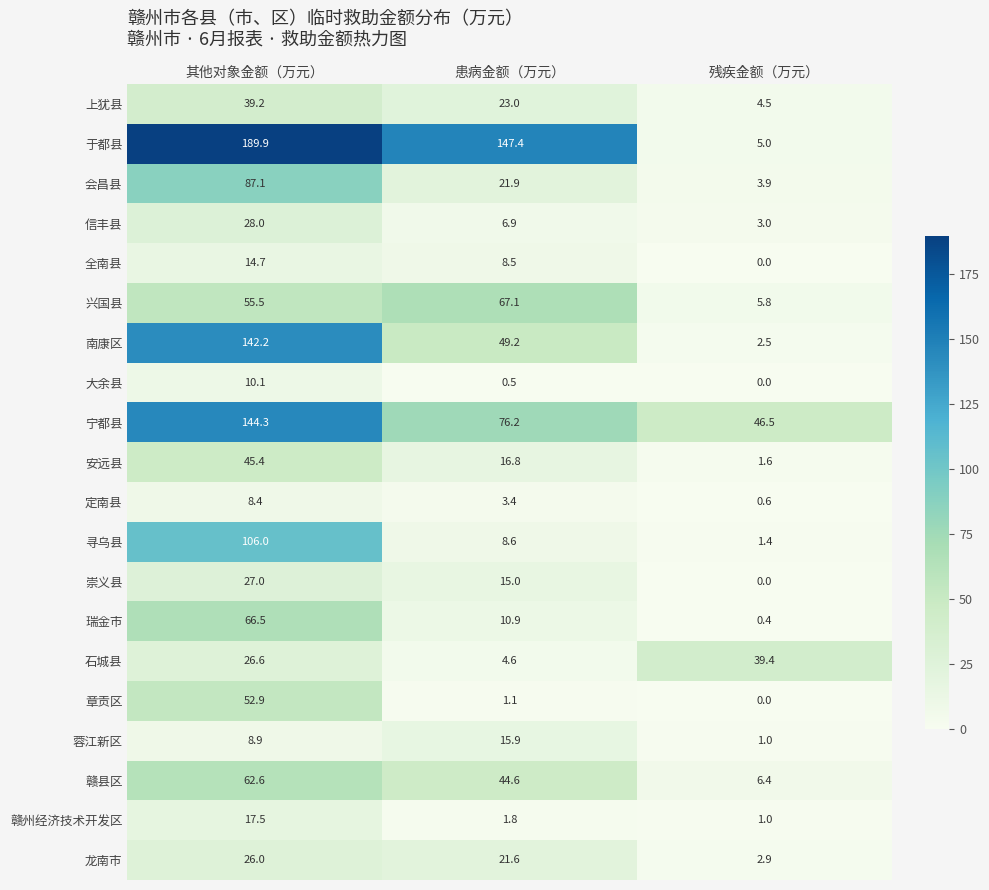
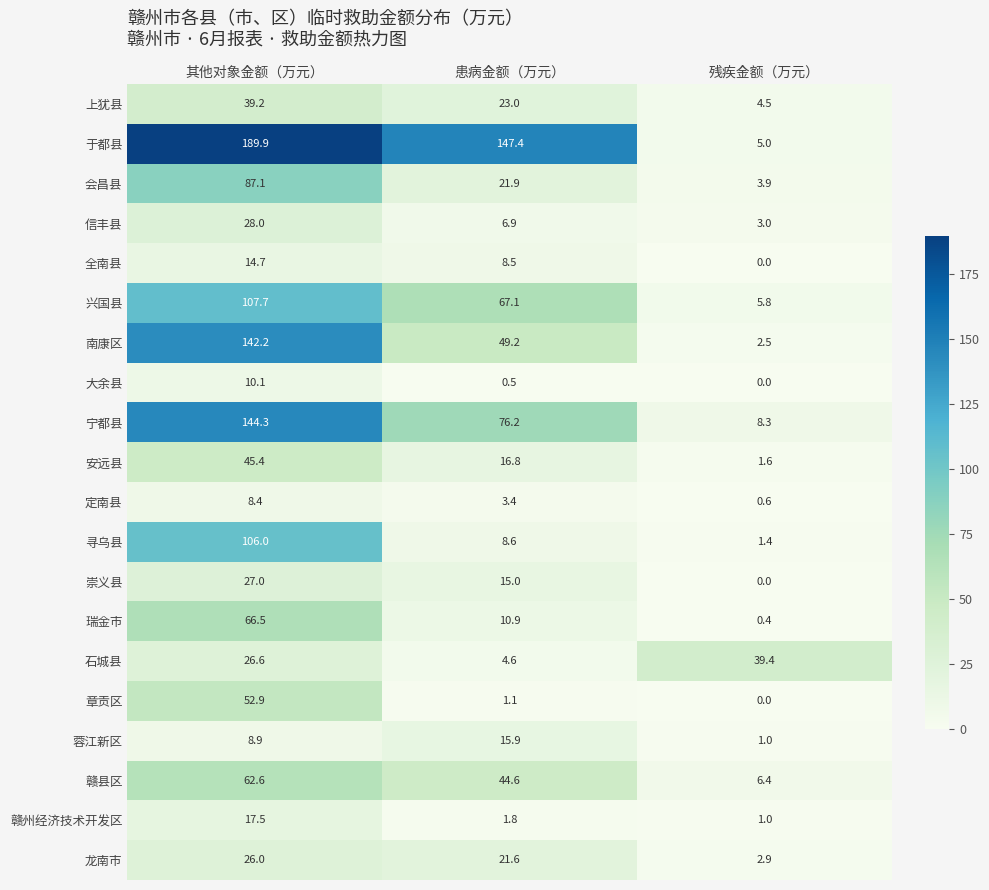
兴国县, 其他对象金额（万元）: 55.5 -> 107.7
宁都县, 残疾金额（万元）: 46.5 -> 8.3
